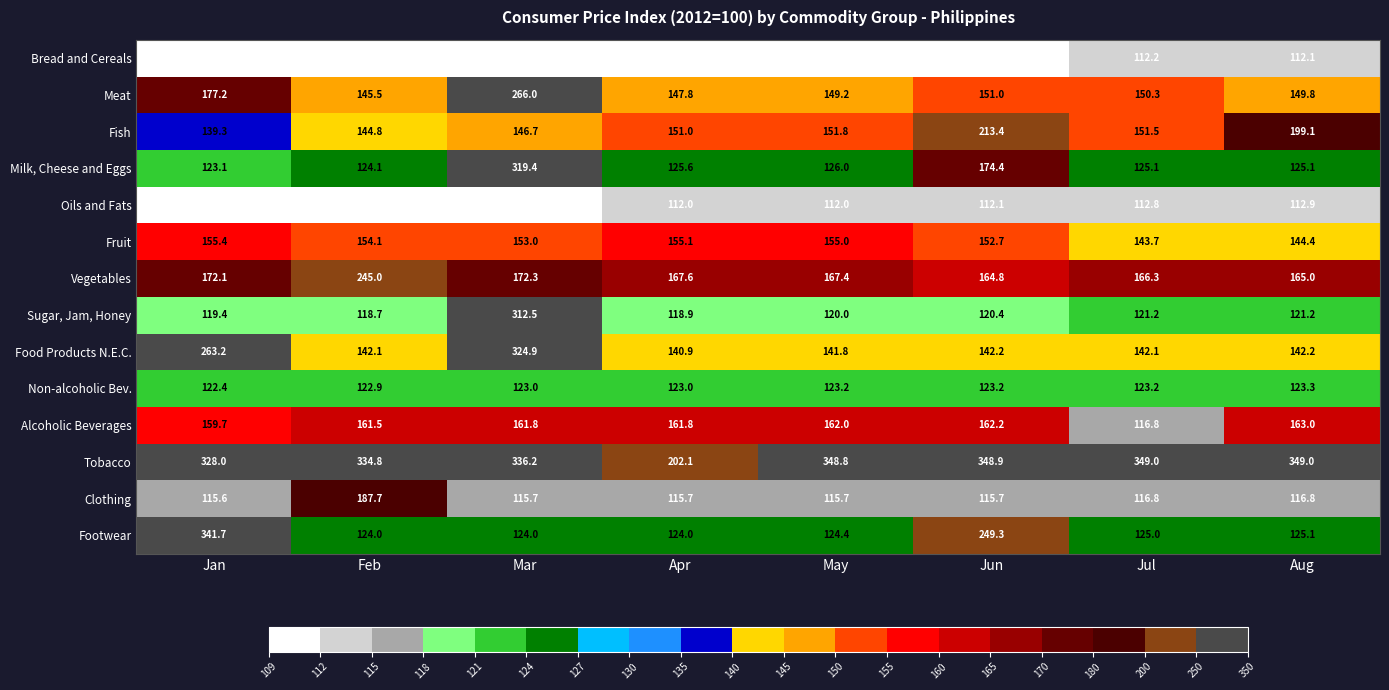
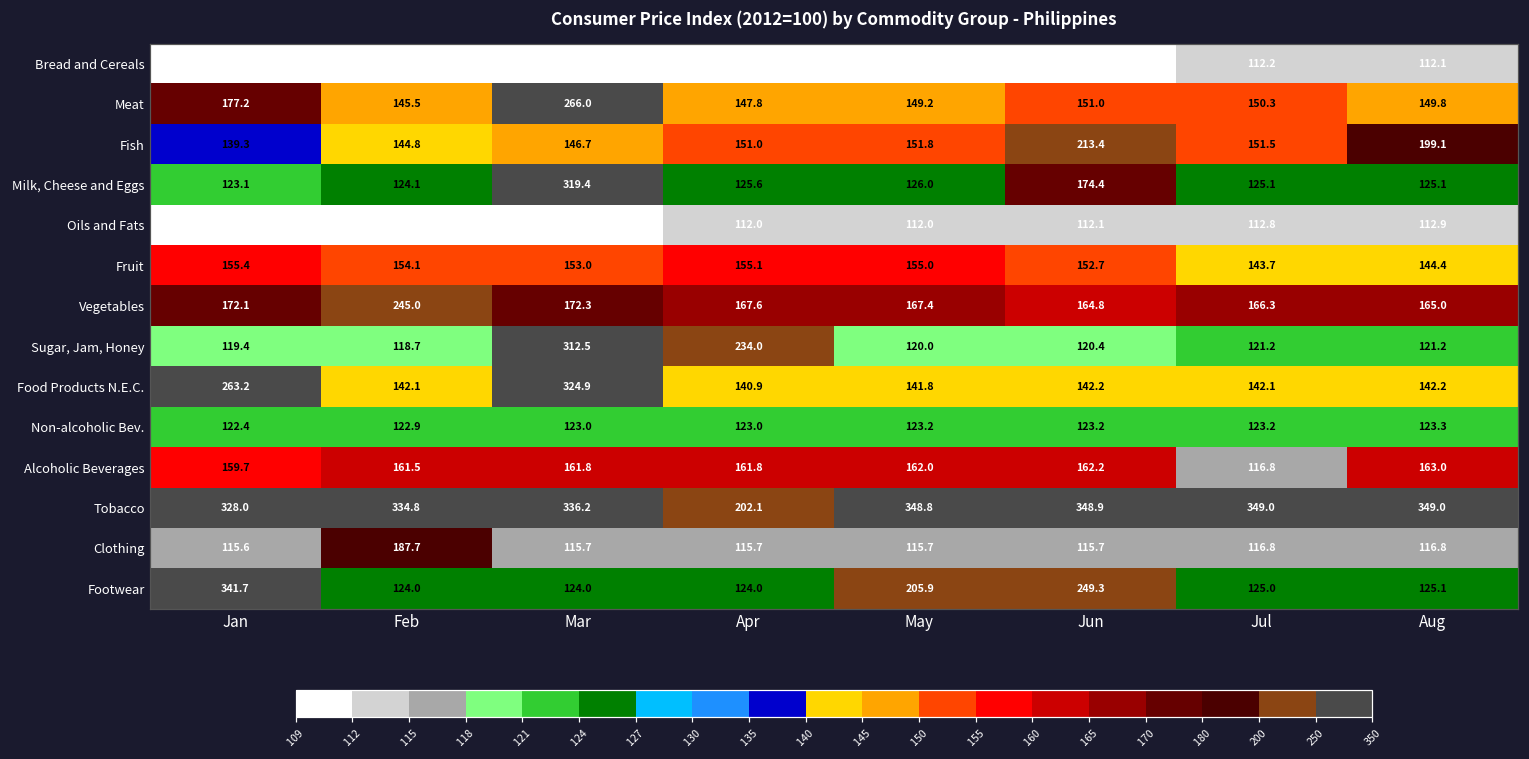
Sugar, Jam, Honey, Apr: 118.9 -> 234.0
Footwear, May: 124.4 -> 205.9
